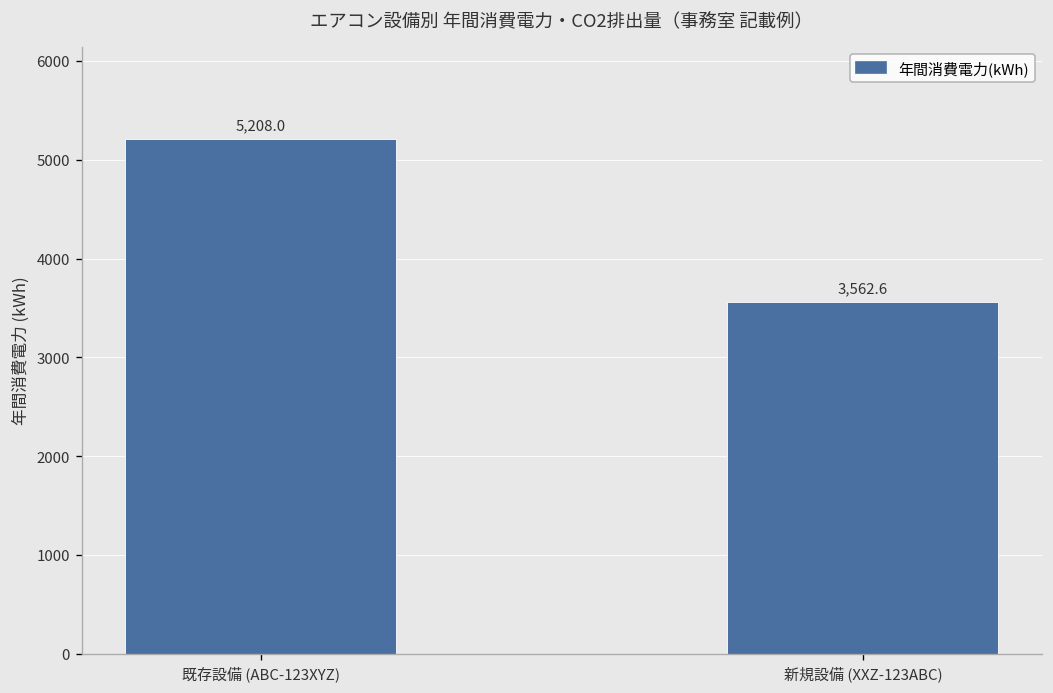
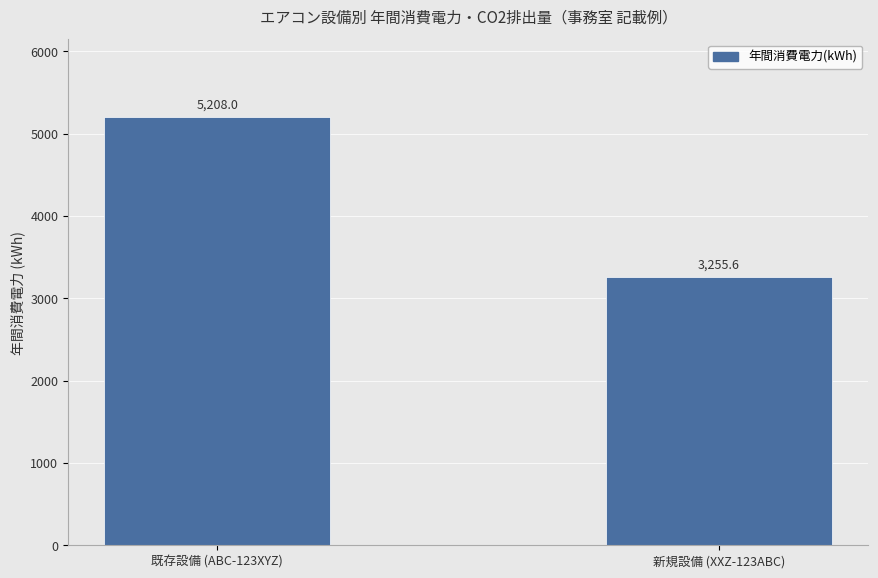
新規設備 (XXZ-123ABC): 3,562.6 -> 3,255.6
